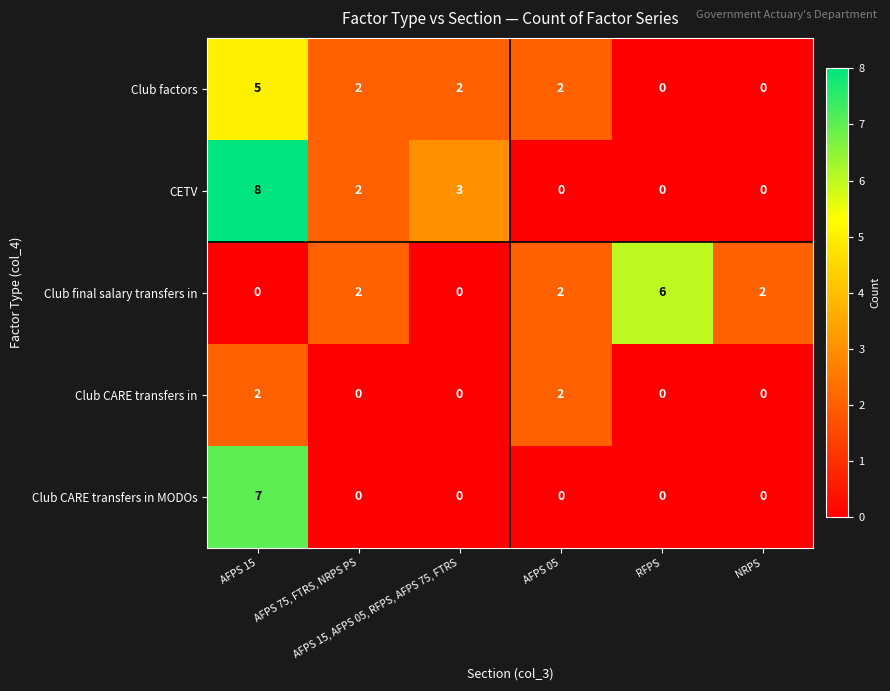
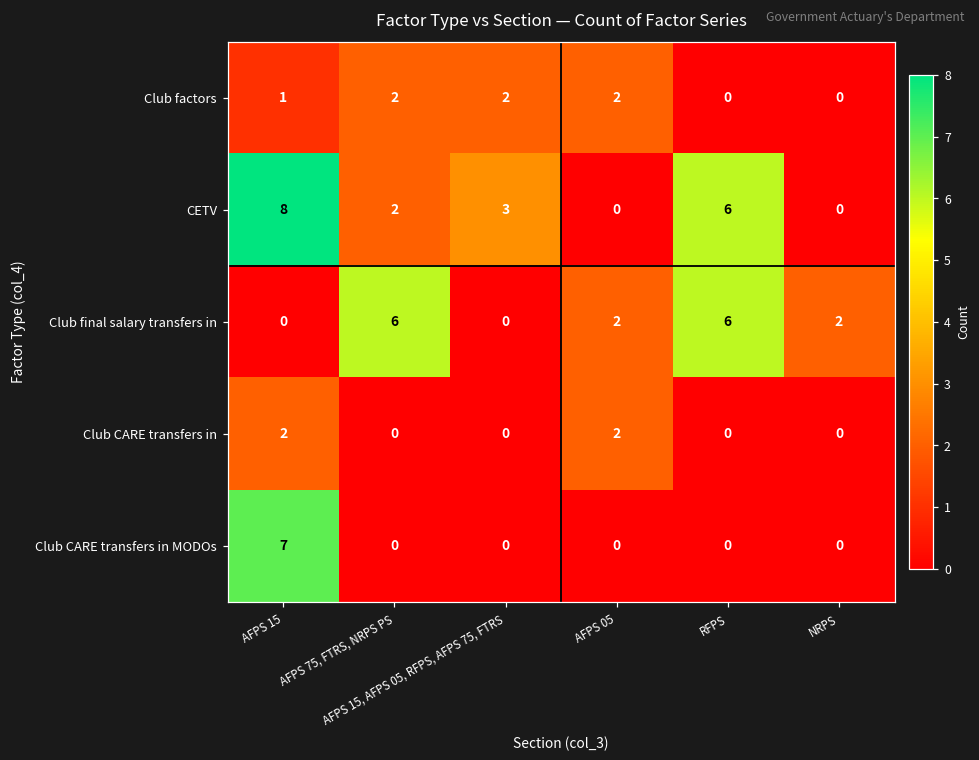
Club factors, AFPS 15: 5 -> 1
CETV, RFPS: 0 -> 6
Club final salary transfers in, AFPS 75, FTRS, NRPS PS: 2 -> 6
